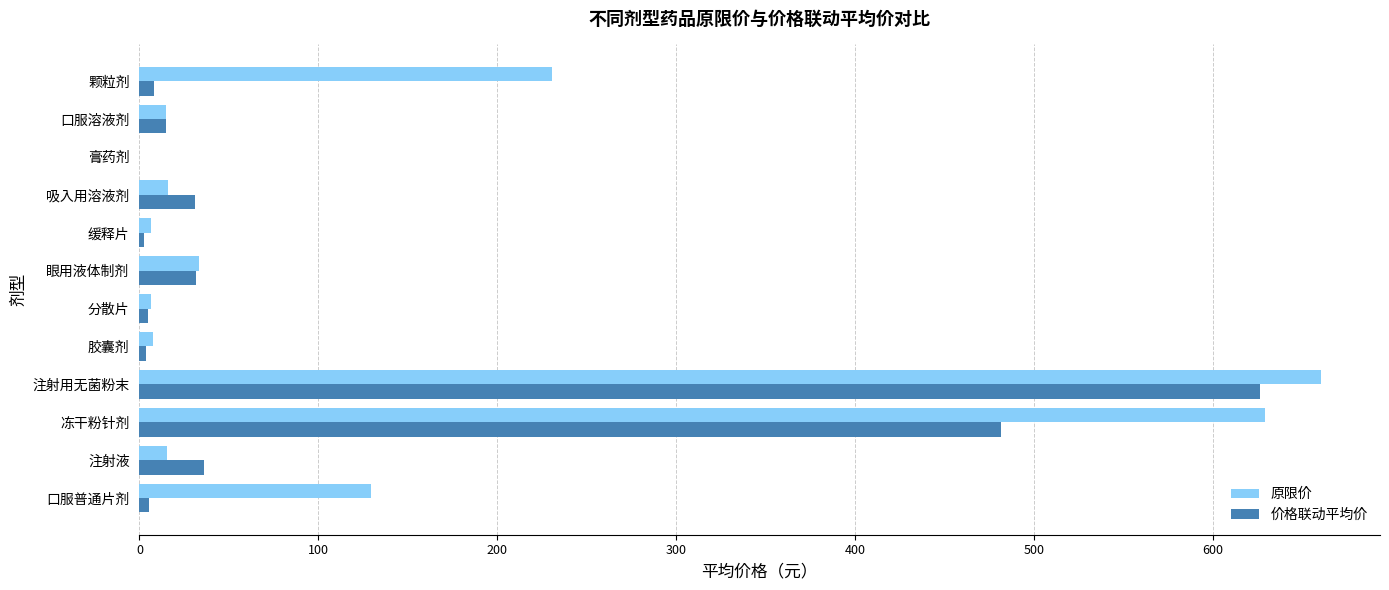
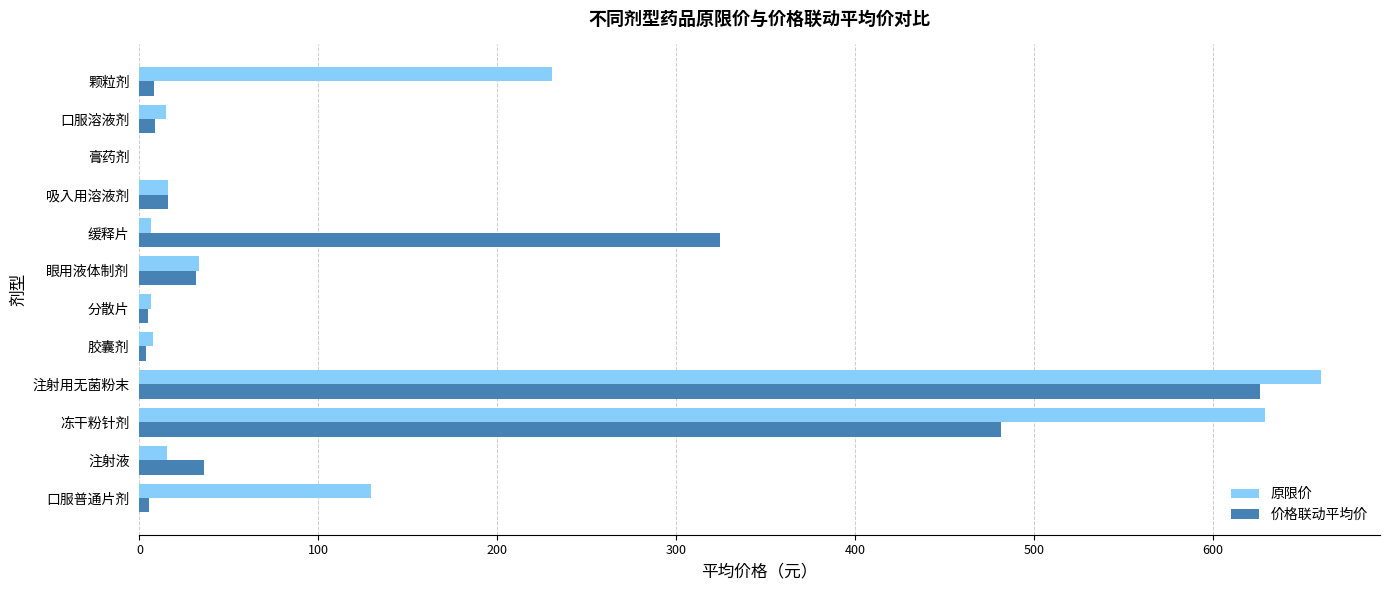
价格联动平均价, 口服溶液剂: 15 -> 9
价格联动平均价, 吸入用溶液剂: 31 -> 16
价格联动平均价, 缓释片: 3 -> 325
